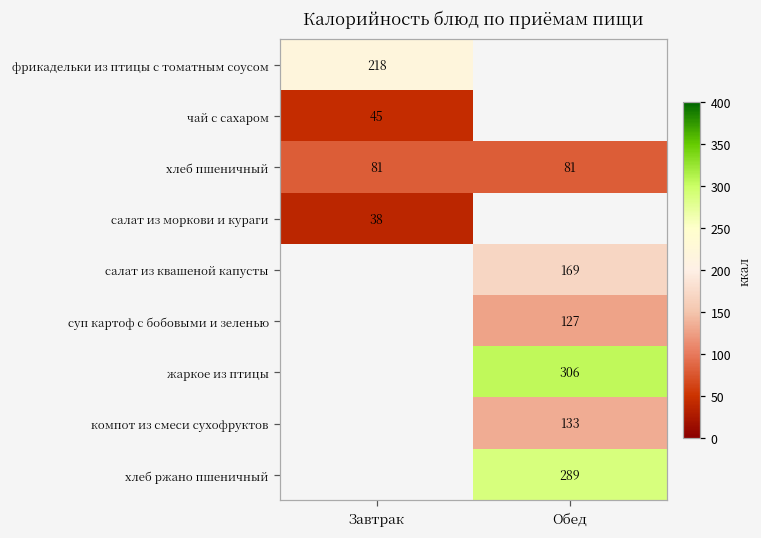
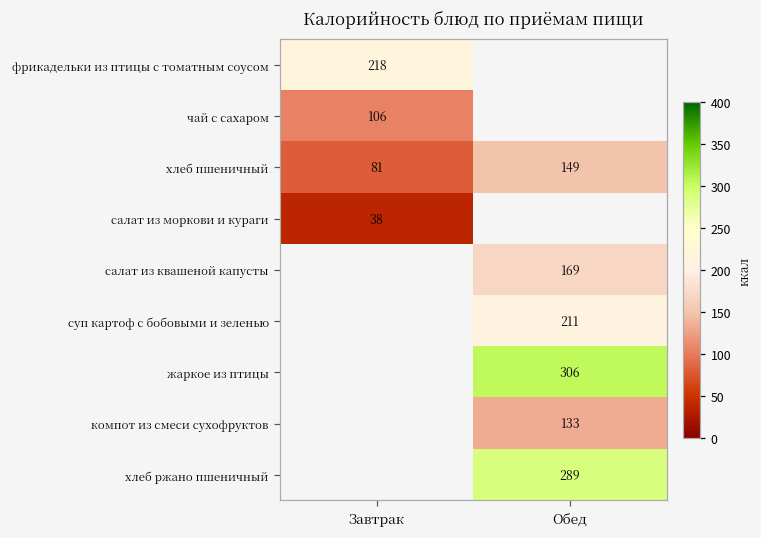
чай с сахаром, Завтрак: 45 -> 106
хлеб пшеничный, Обед: 81 -> 149
суп картоф с бобовыми и зеленью, Обед: 127 -> 211
